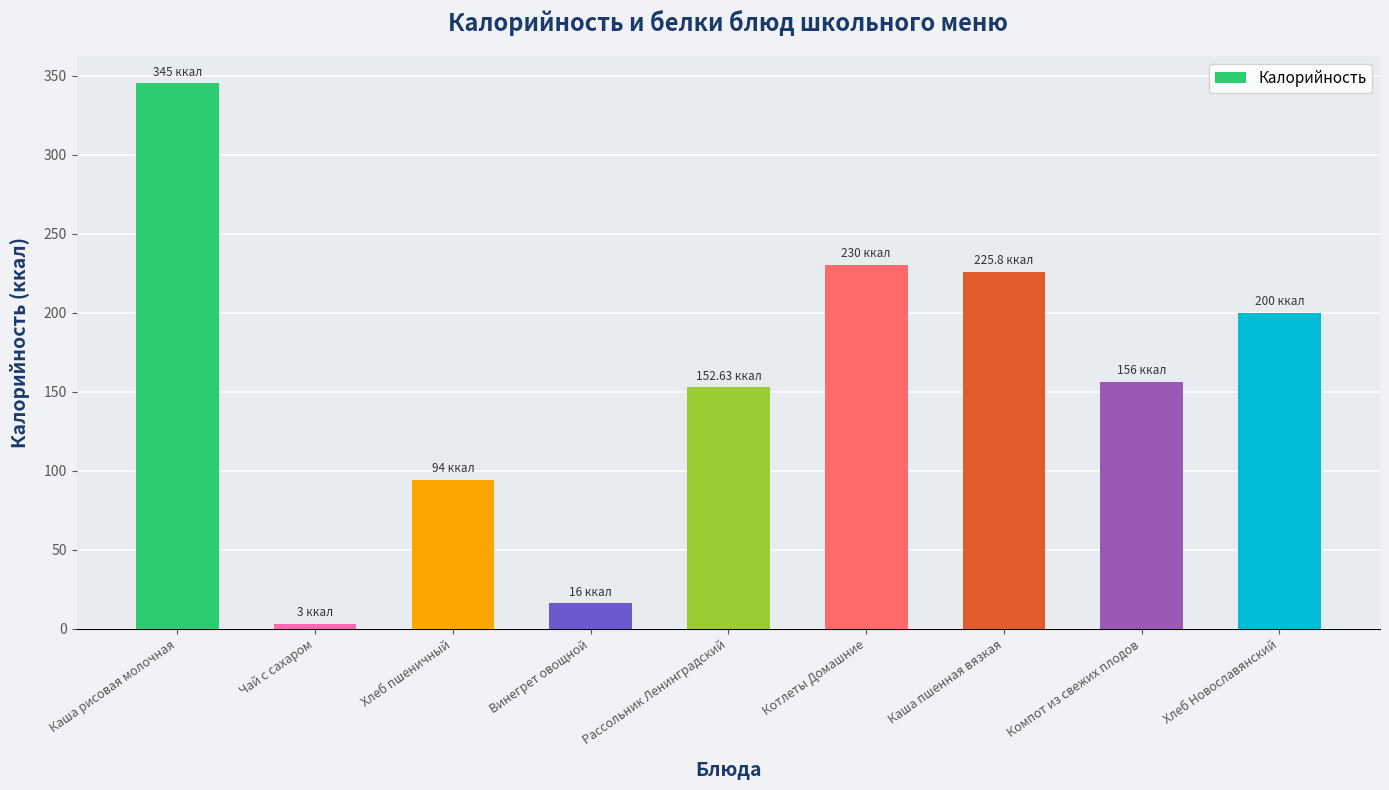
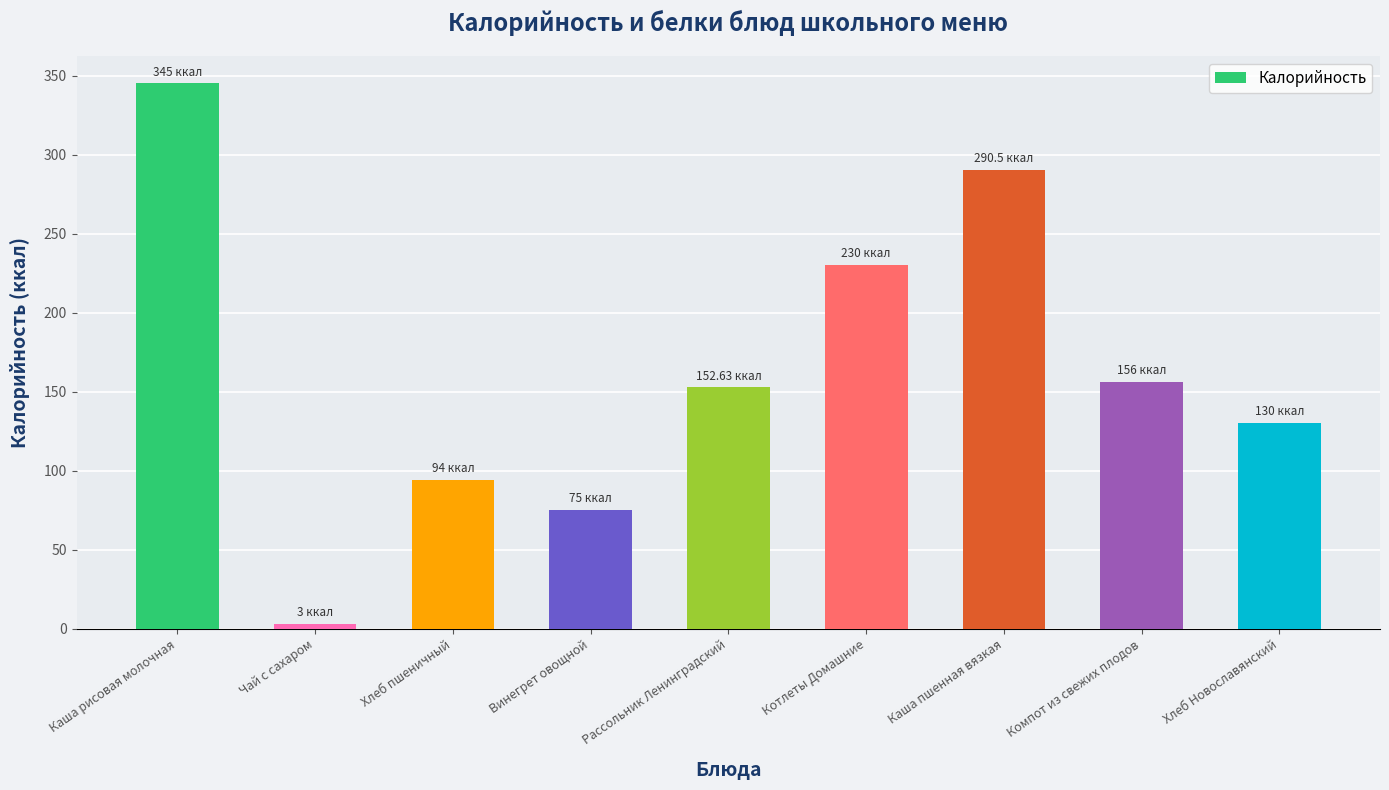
Винегрет овощной: 16 -> 75
Каша пшенная вязкая: 225.8 -> 290.5
Хлеб Новославянский: 200 -> 130
